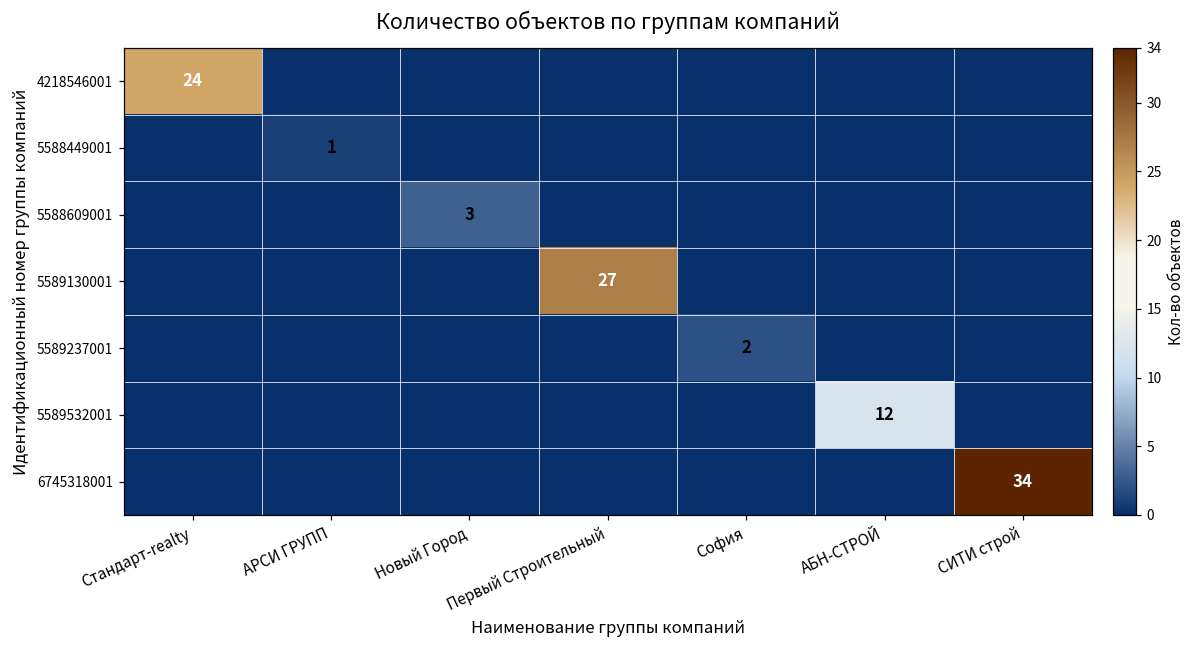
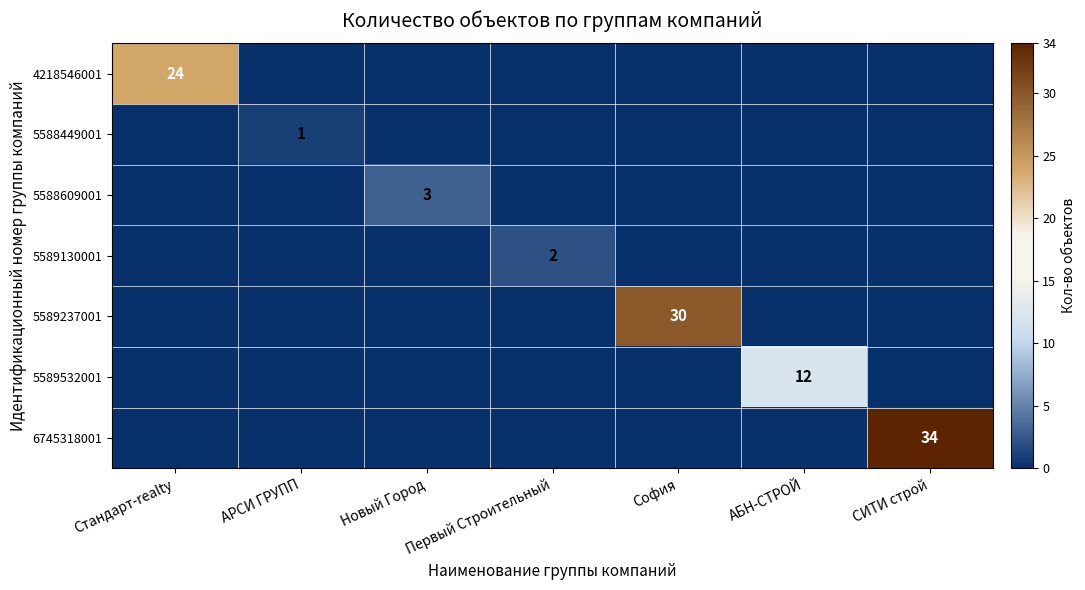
5589130001, Первый Строительный: 27 -> 2
5589237001, София: 2 -> 30
